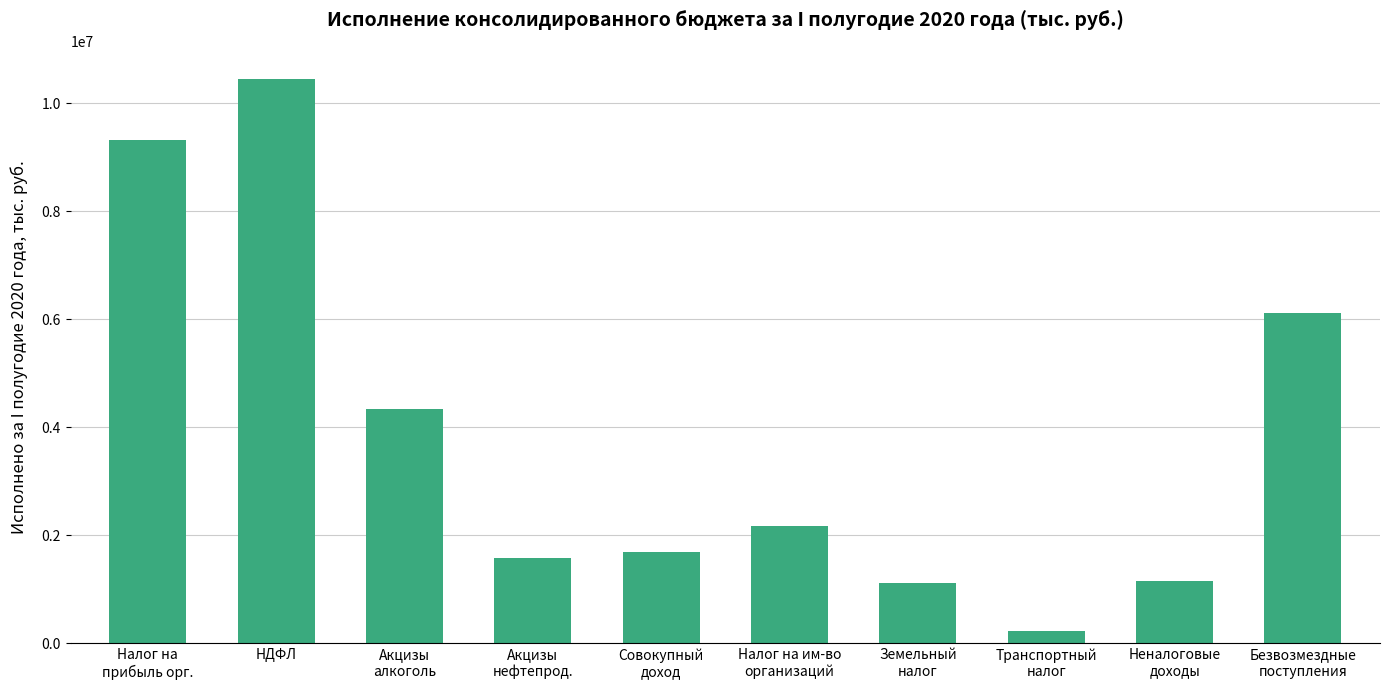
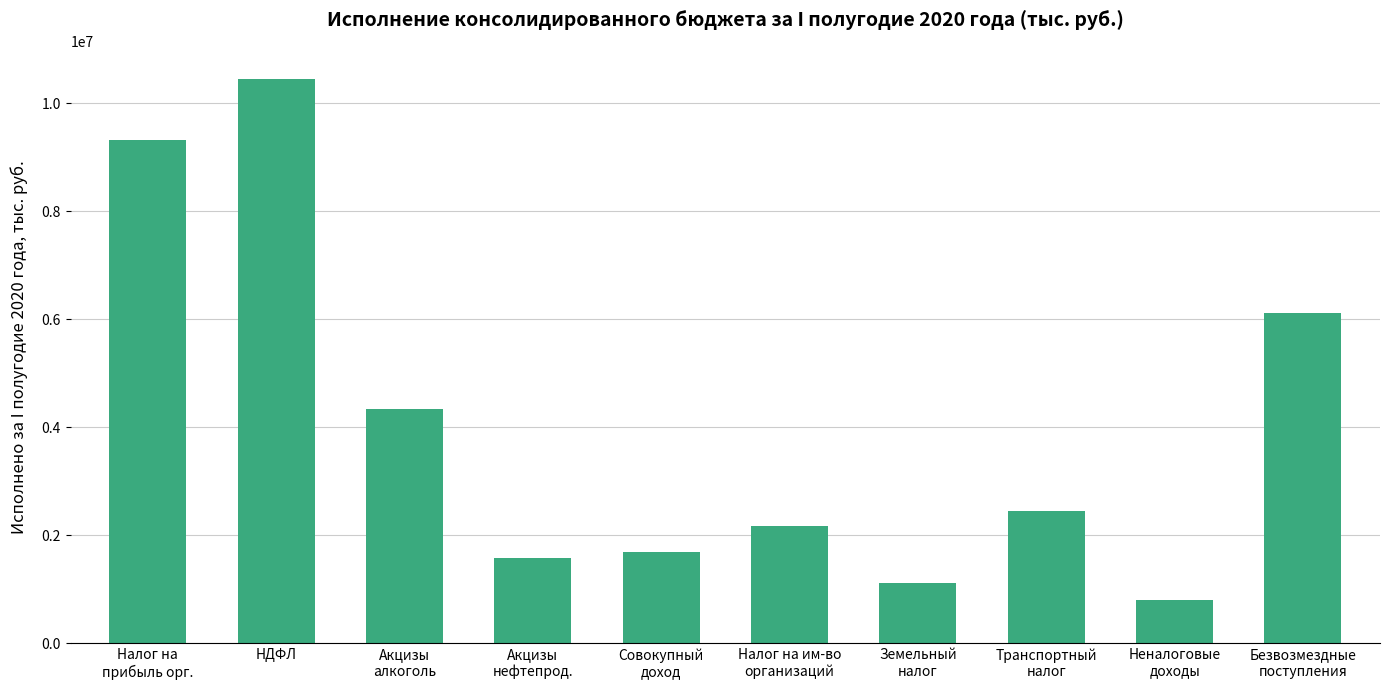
Транспортный налог: 200000 -> 2400000
Неналоговые доходы: 1200000 -> 800000
